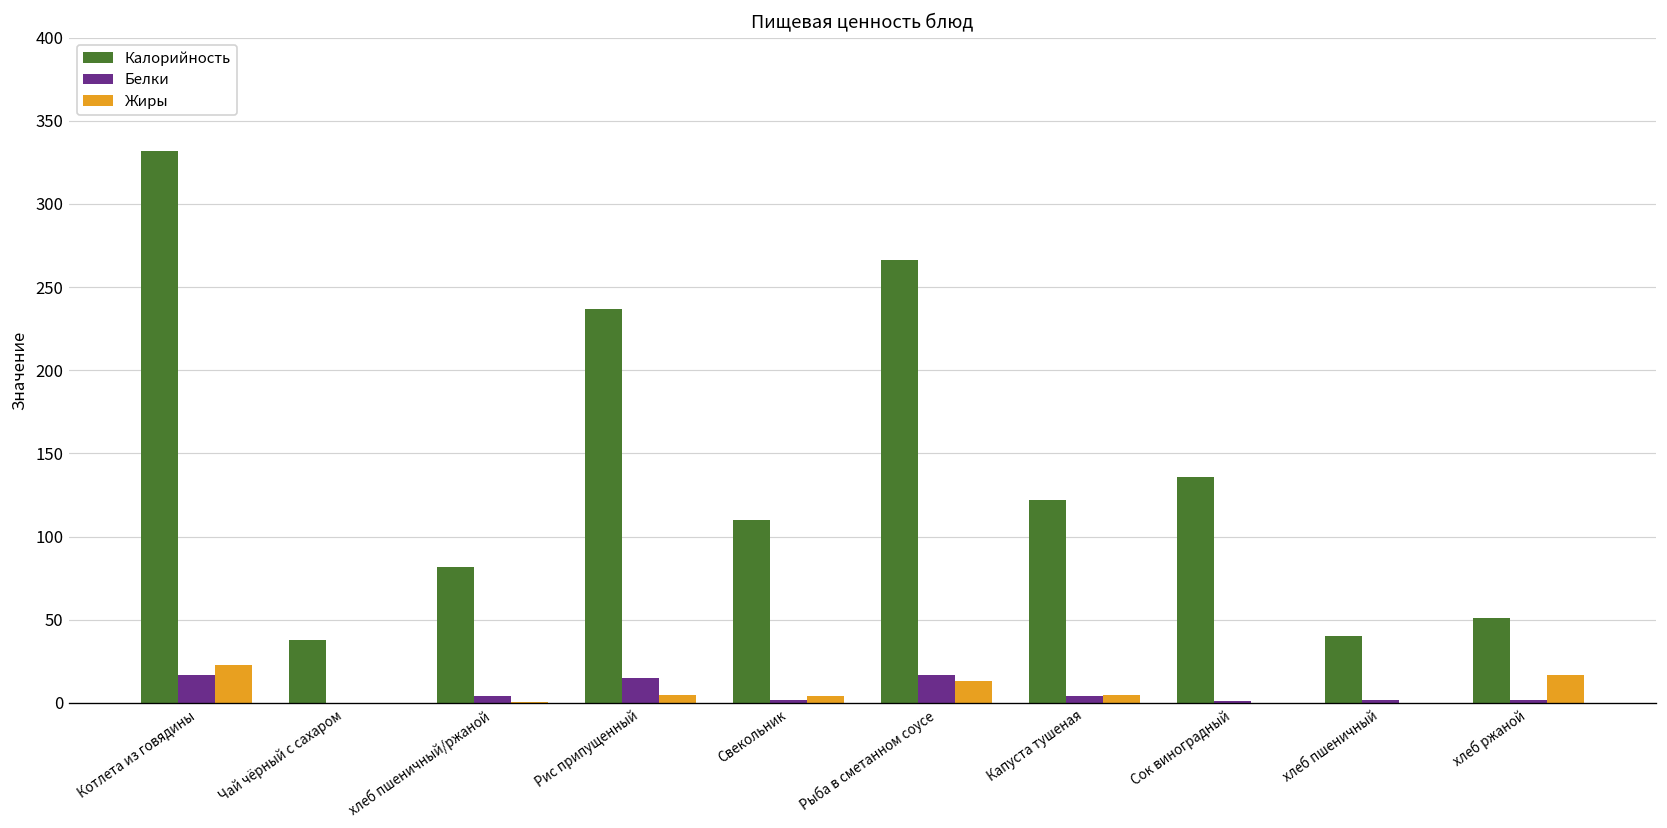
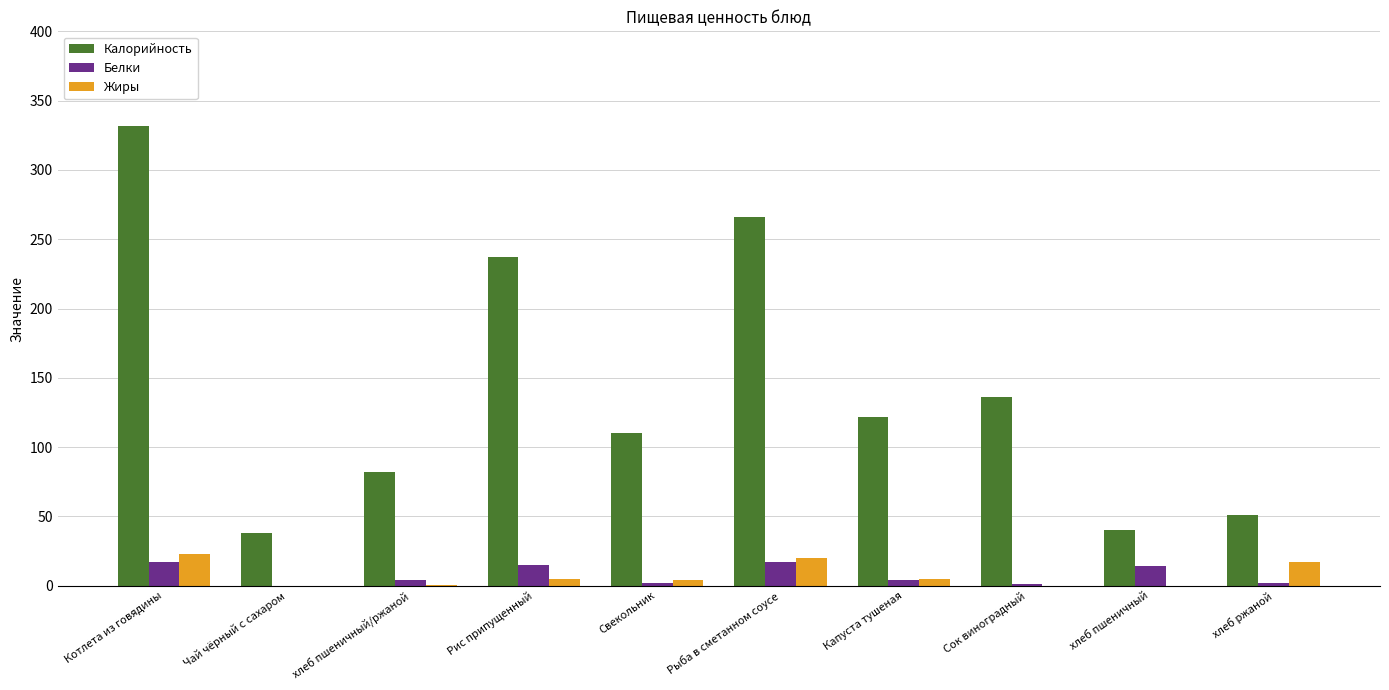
Жиры, Рыба в сметанном соусе: 13 -> 20
Белки, хлеб пшеничный: 2 -> 14
